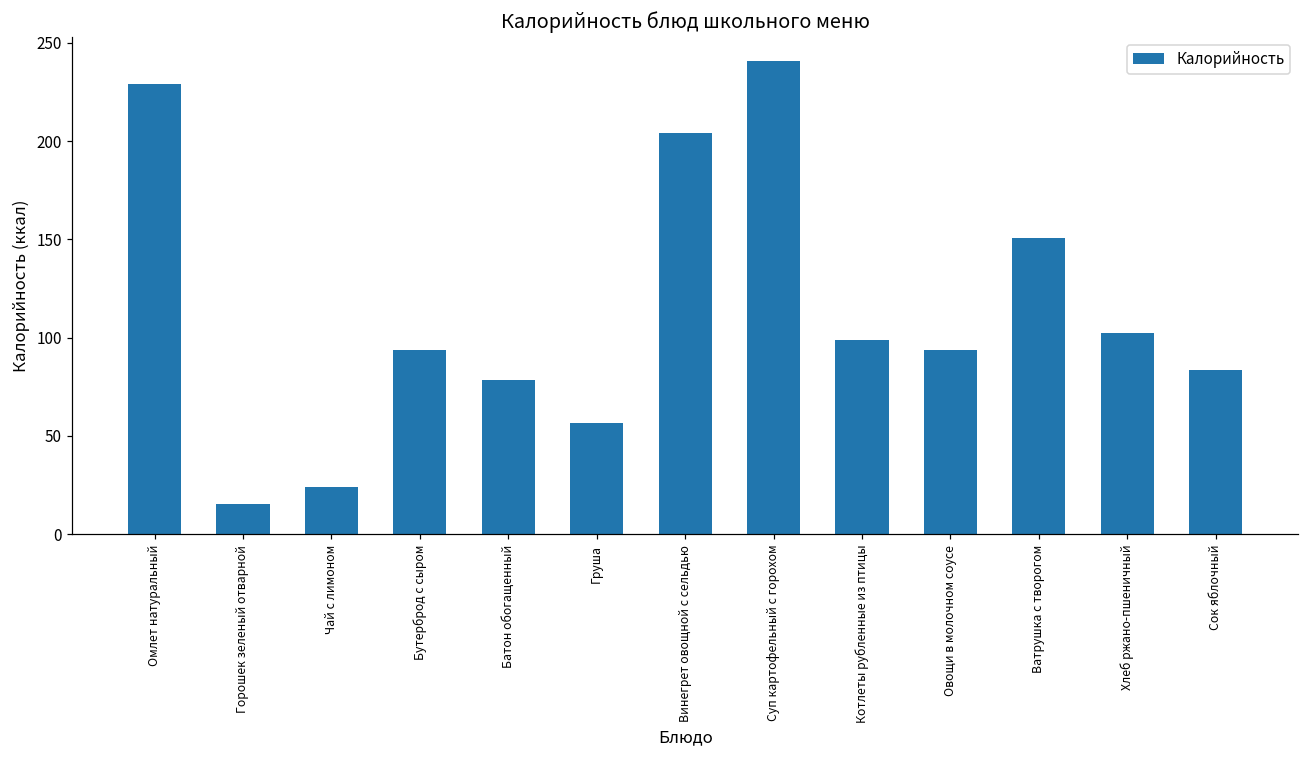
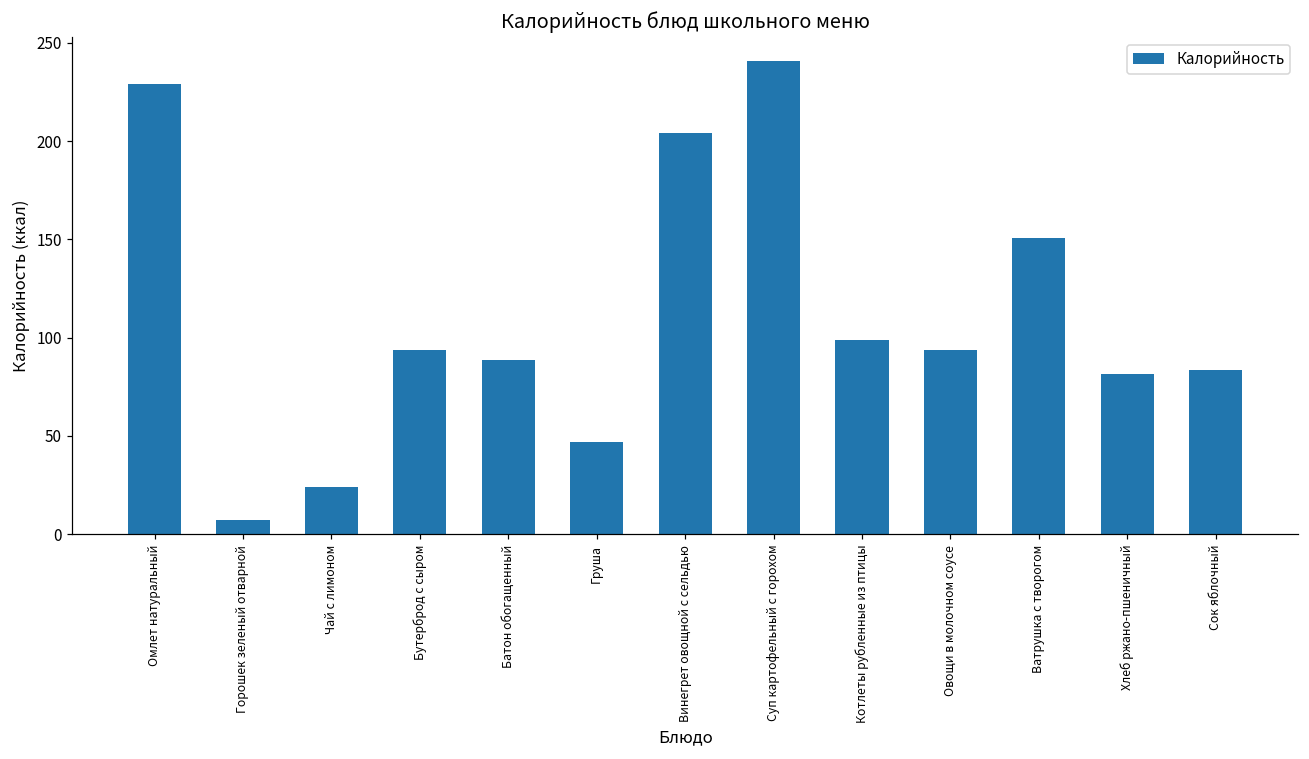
Горошек зеленый отварной: 16 -> 7
Батон обогащенный: 79 -> 89
Груша: 56 -> 47
Хлеб ржано-пшеничный: 102 -> 82
